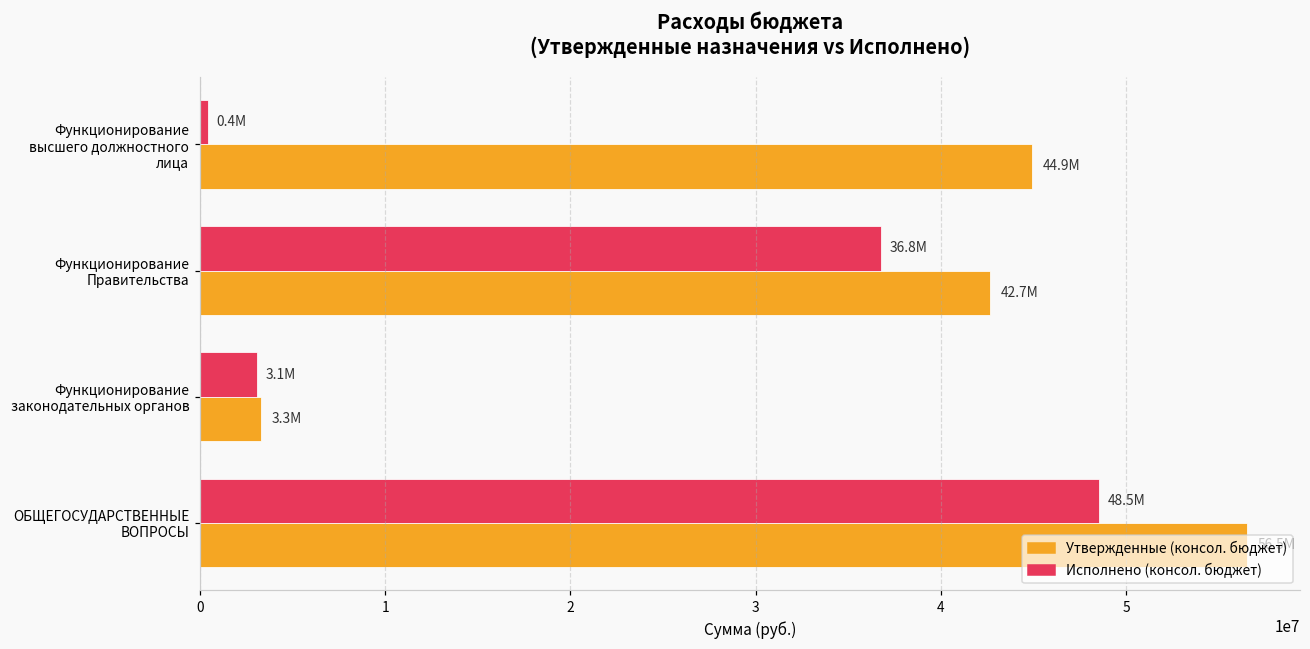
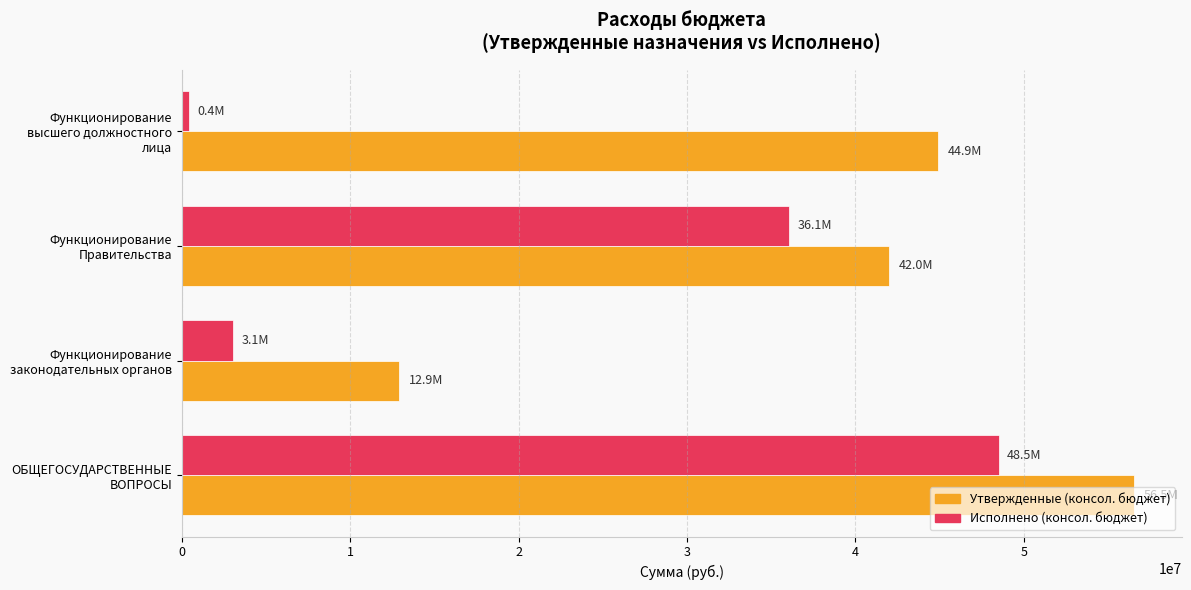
Исполнено (консол. бюджет), Функционирование Правительства: 36.8M -> 36.1M
Утвержденные (консол. бюджет), Функционирование Правительства: 42.7M -> 42.0M
Утвержденные (консол. бюджет), Функционирование законодательных органов: 3.3M -> 12.9M
